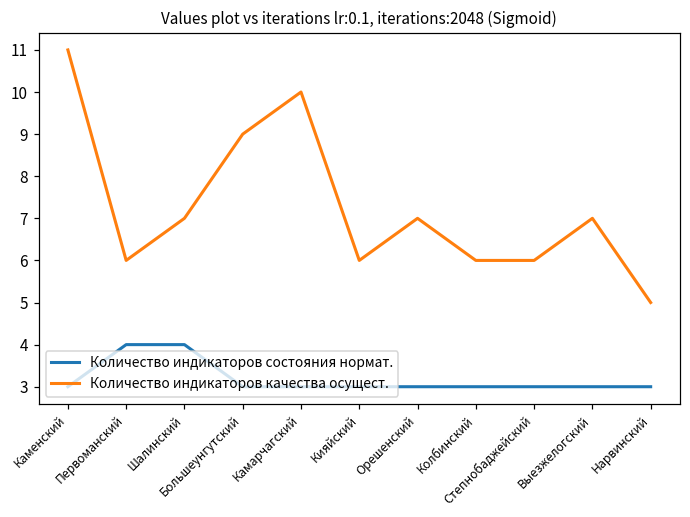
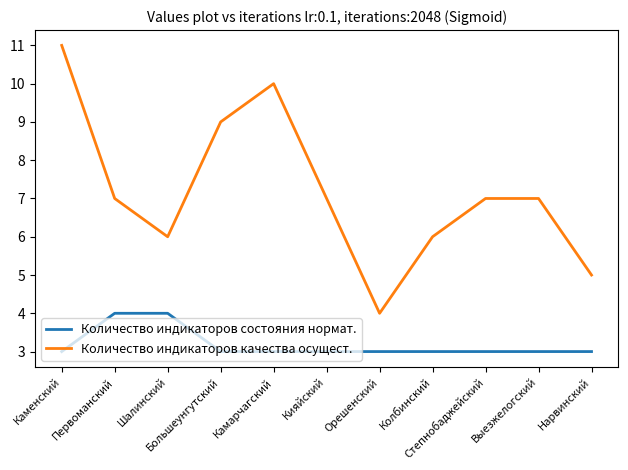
Количество индикаторов качества осущест., Первоманский: 6 -> 7
Количество индикаторов качества осущест., Шалинский: 7 -> 6
Количество индикаторов качества осущест., Кияйский: 6 -> 7
Количество индикаторов качества осущест., Орешенский: 7 -> 4
Количество индикаторов качества осущест., Степнобаджейский: 6 -> 7
